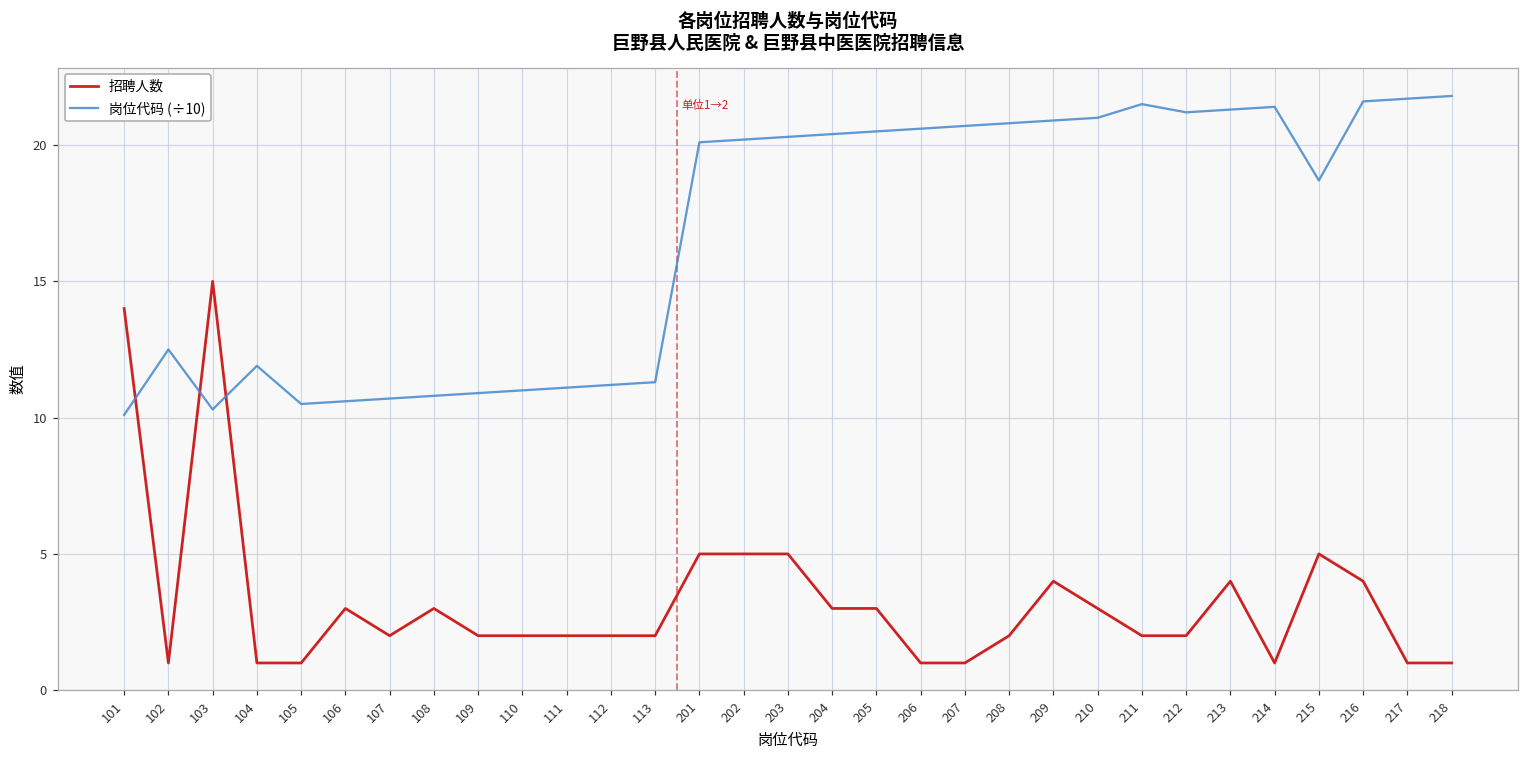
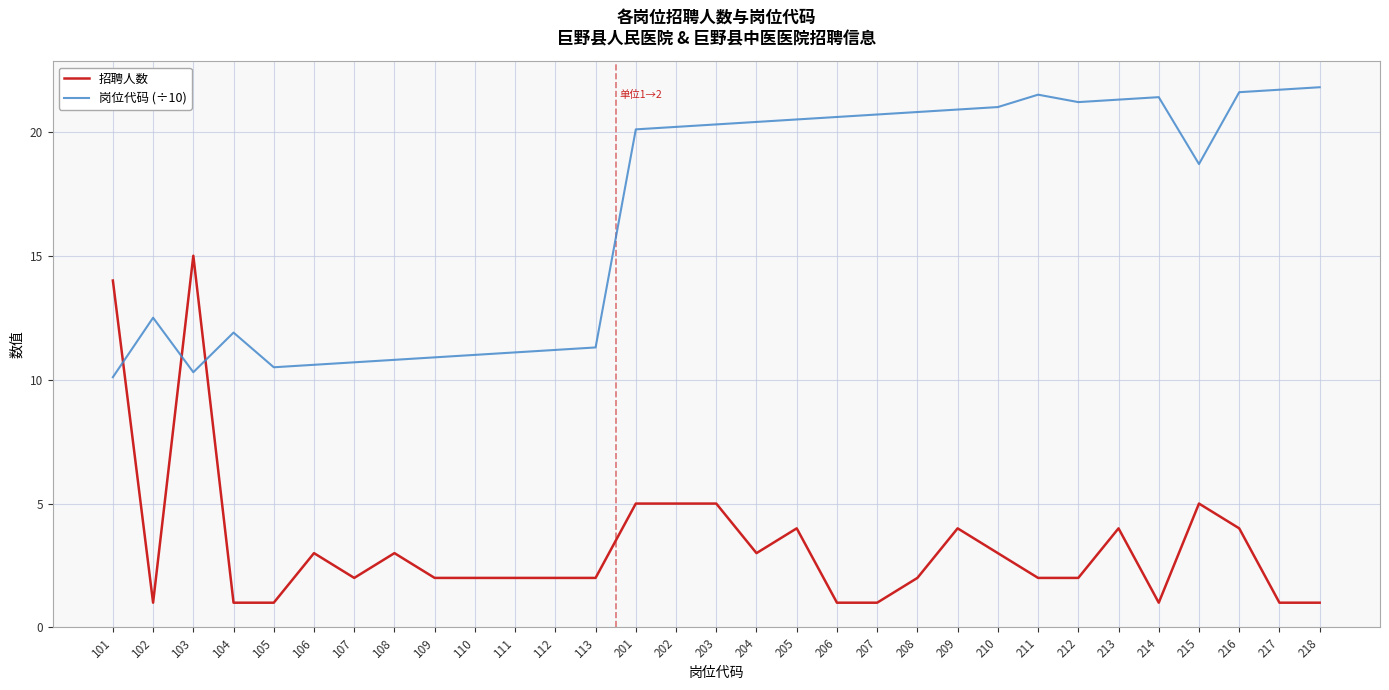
招聘人数, 205: 3 -> 4
